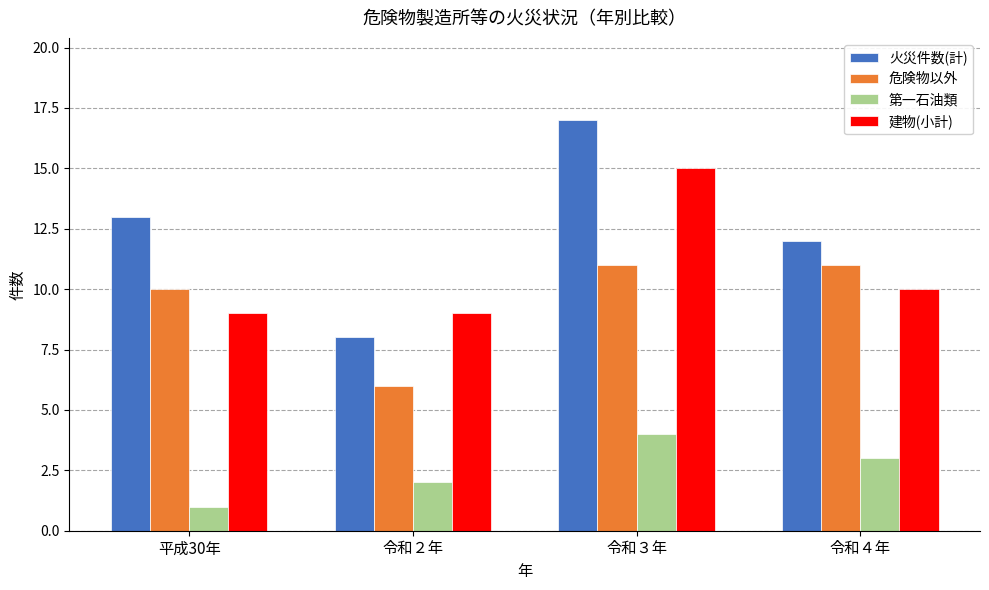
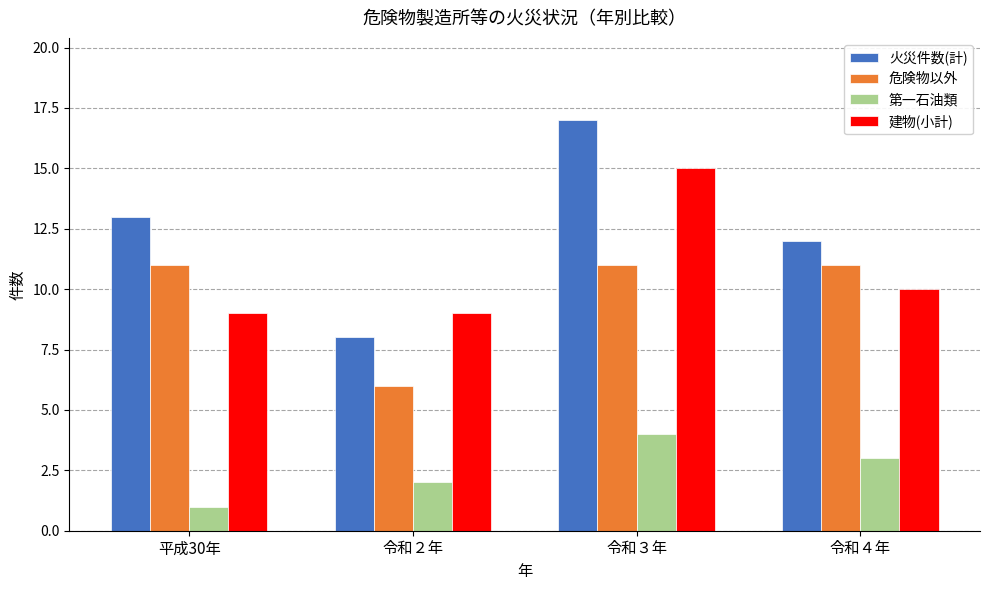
危険物以外, 平成30年: 10 -> 11
